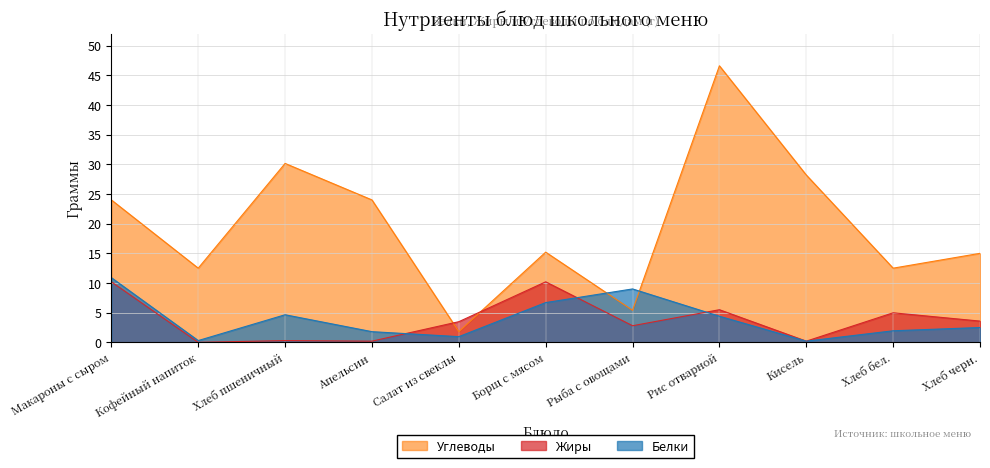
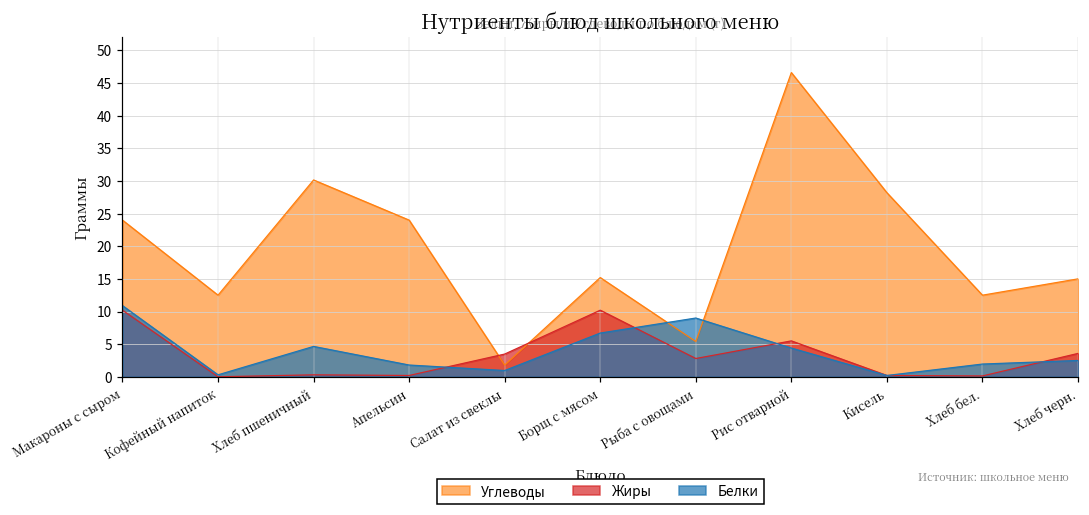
Жиры, Хлеб бел.: 5 -> 0
